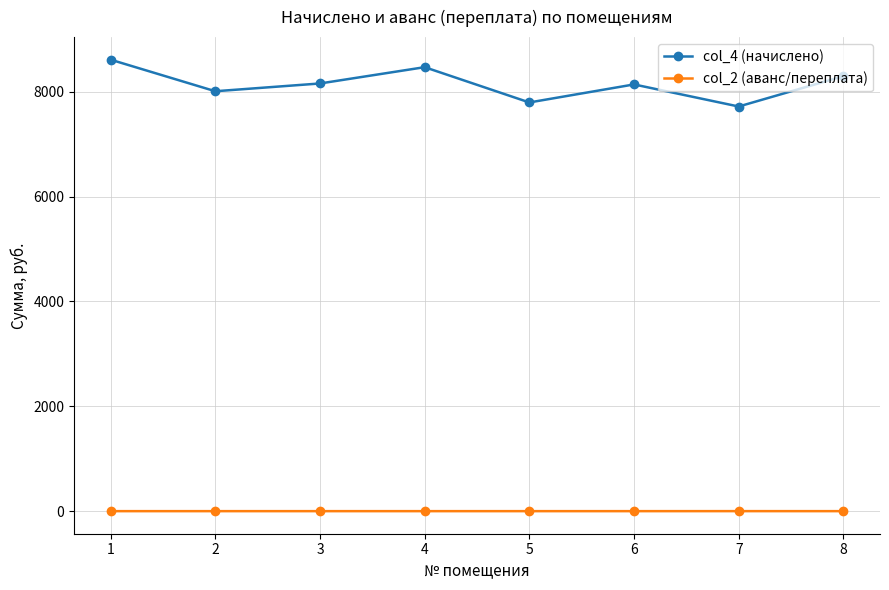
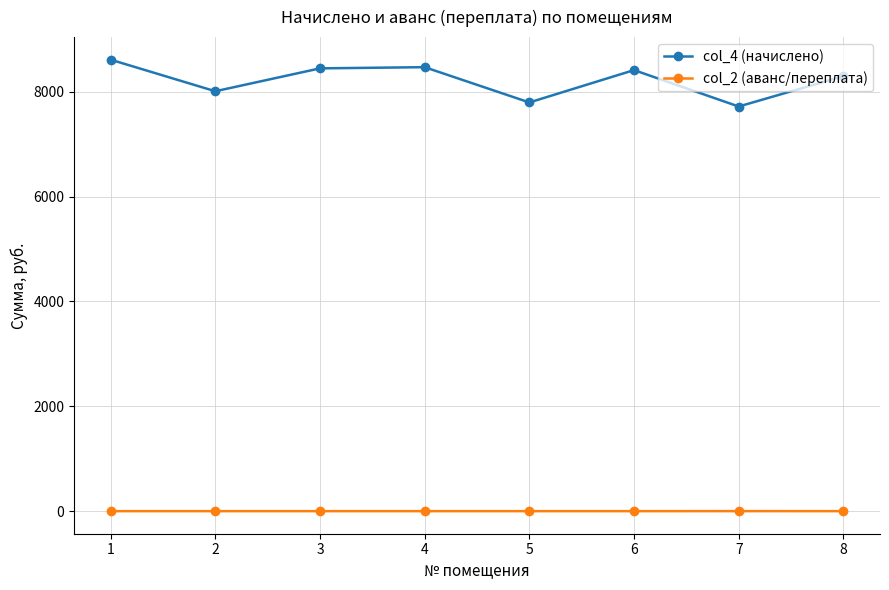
col_4 (начислено), 3: 8200 -> 8400
col_4 (начислено), 6: 8100 -> 8400
